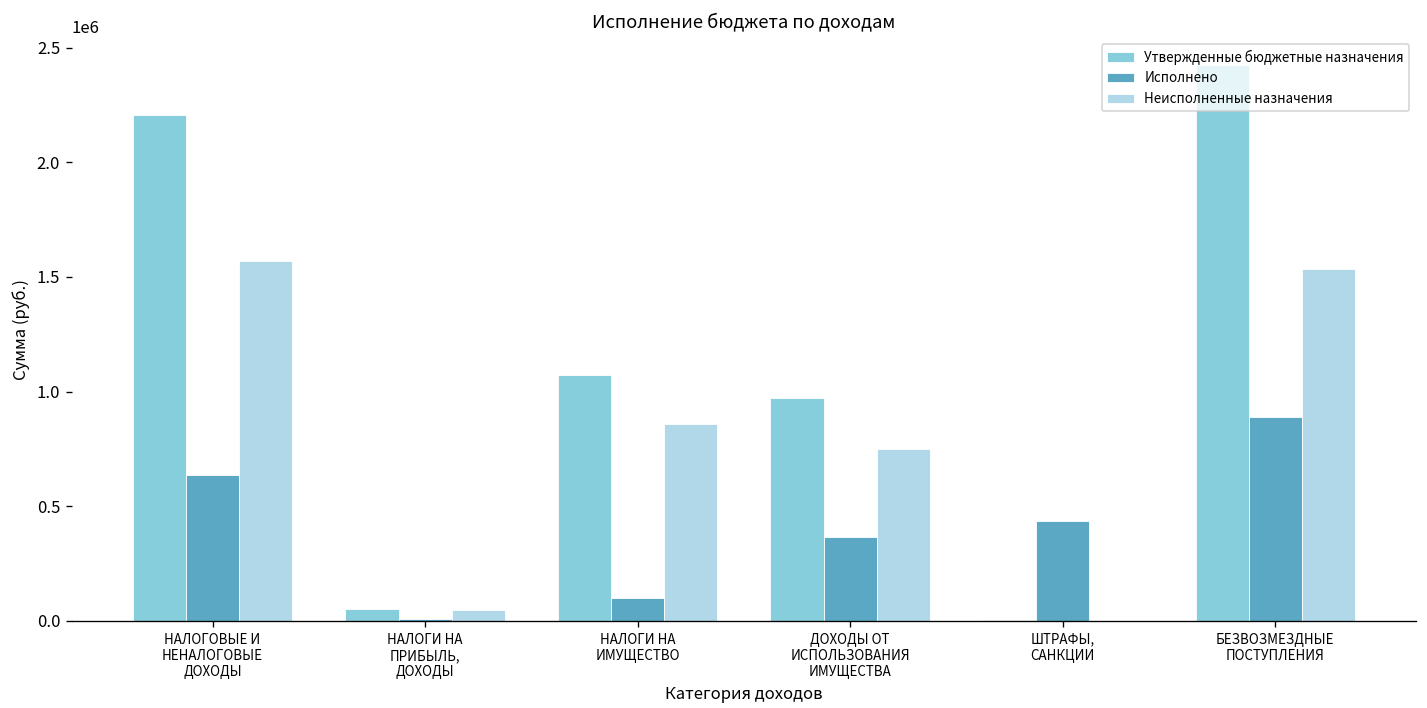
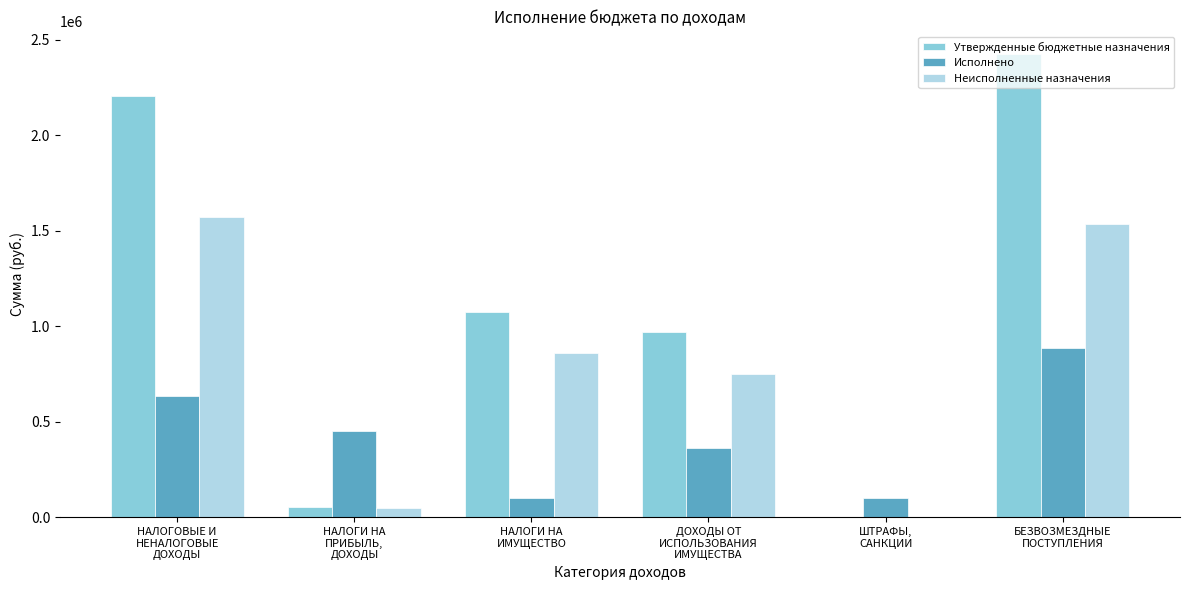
Исполнено, НАЛОГИ НА ПРИБЫЛЬ, ДОХОДЫ: 10000 -> 450000
Исполнено, ШТРАФЫ, САНКЦИИ: 440000 -> 100000
